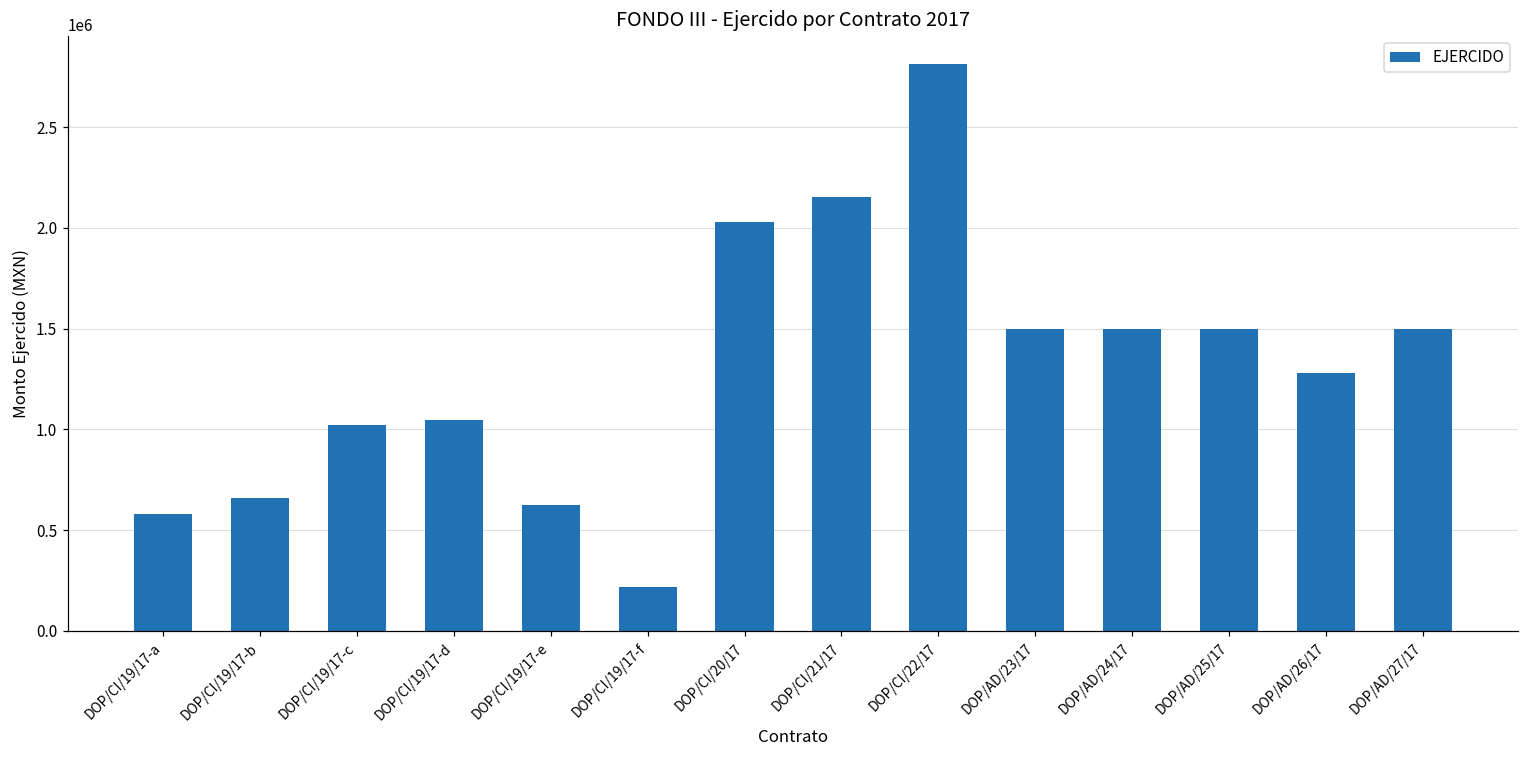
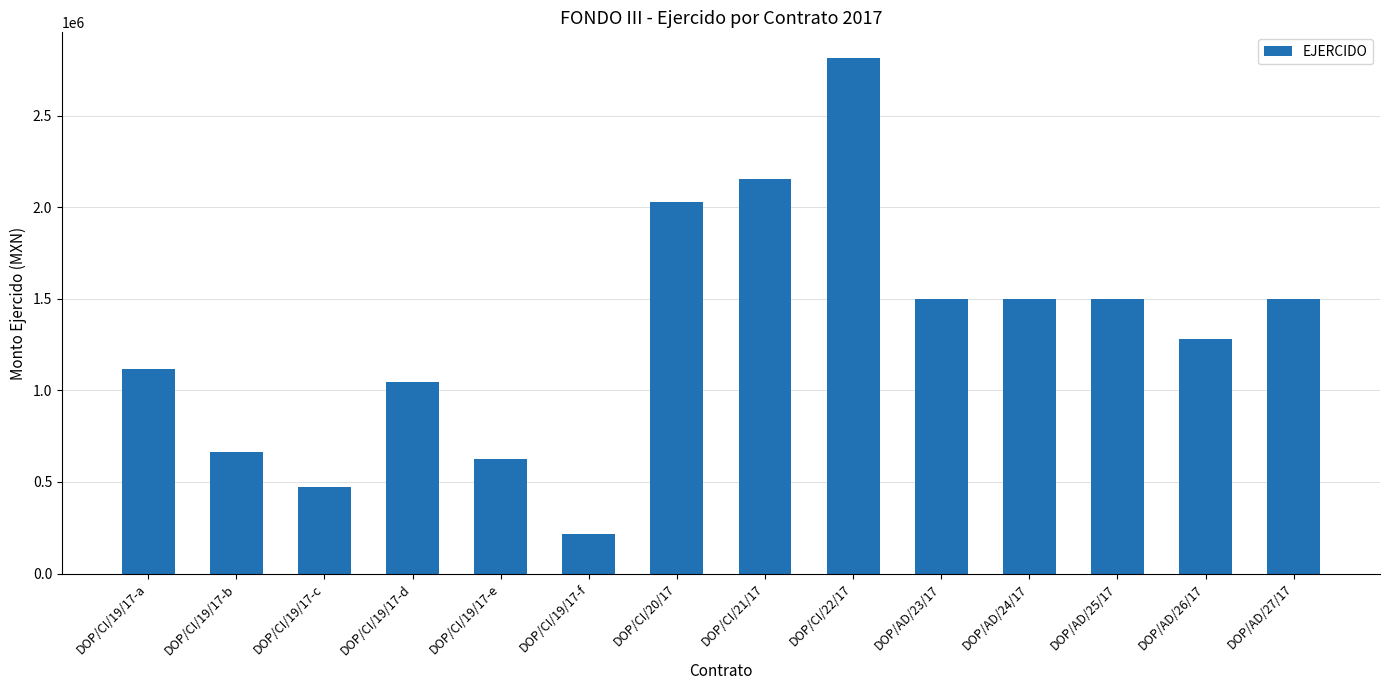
DOP/CI/19/17-a: 580000 -> 1120000
DOP/CI/19/17-c: 1020000 -> 470000
